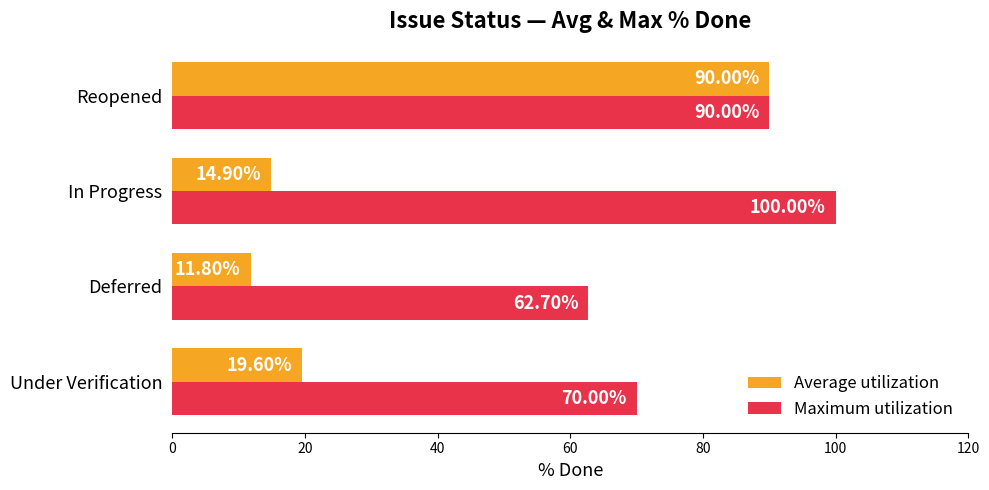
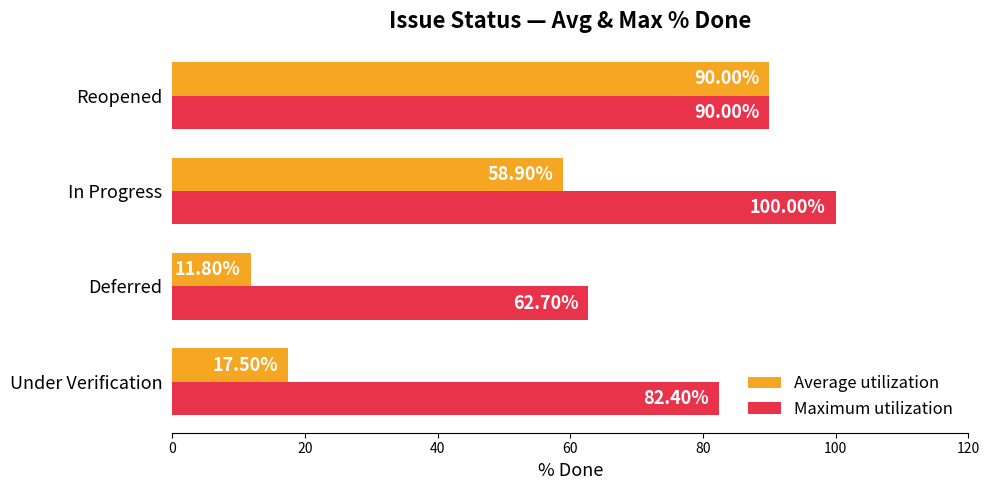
Average utilization, In Progress: 14.90% -> 58.90%
Average utilization, Under Verification: 19.60% -> 17.50%
Maximum utilization, Under Verification: 70.00% -> 82.40%
